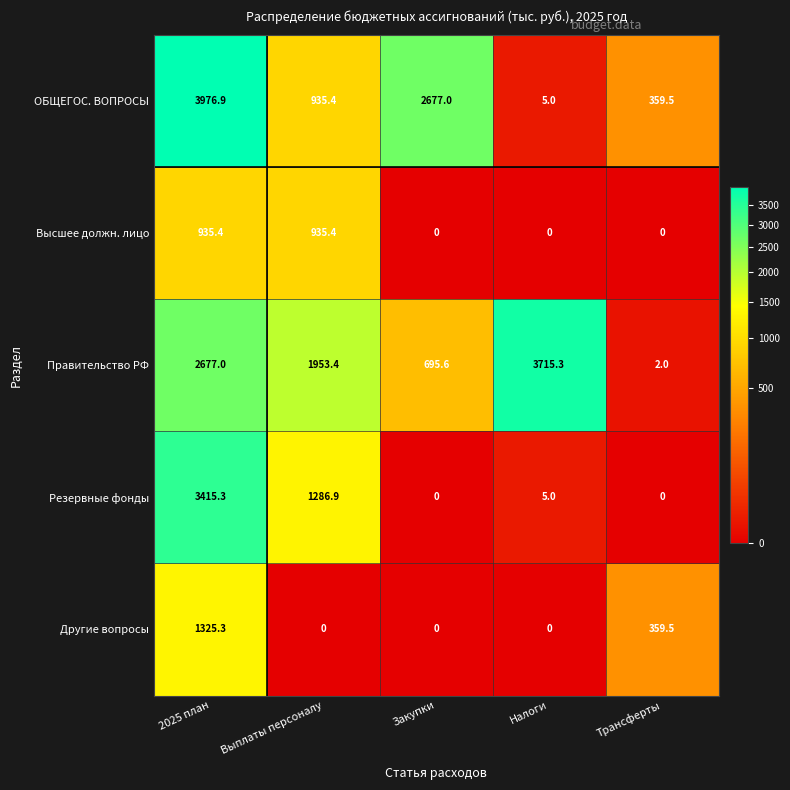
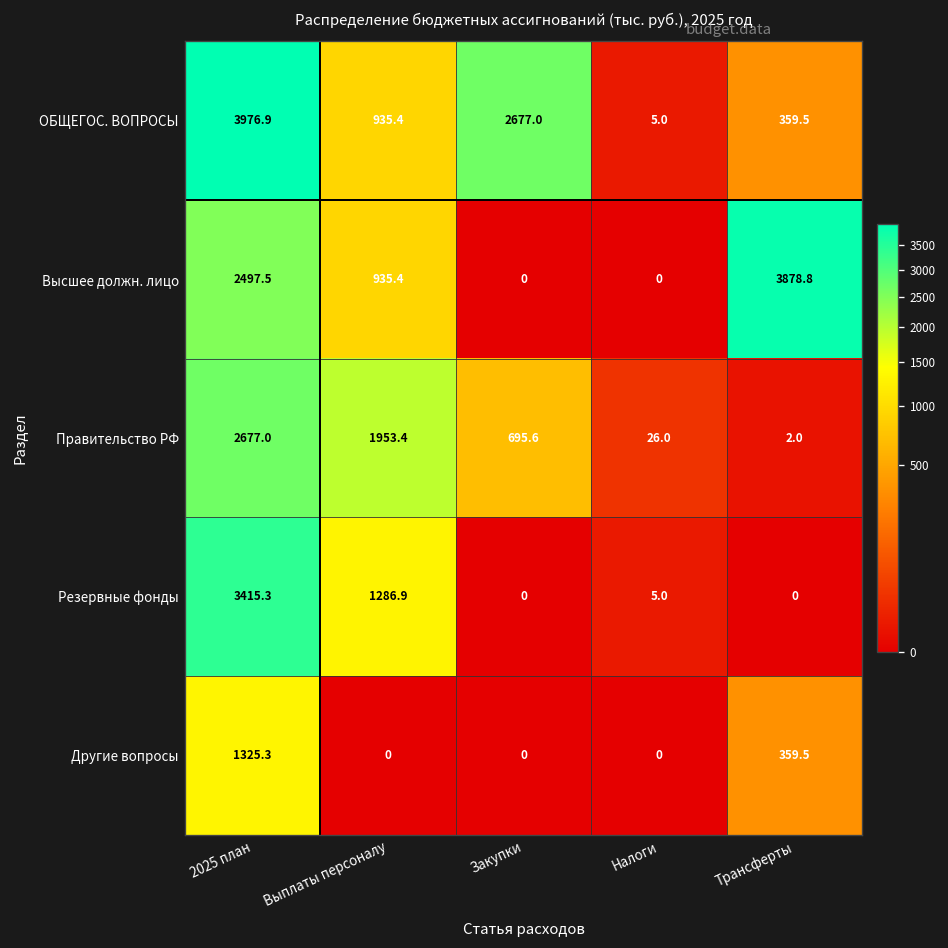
Высшее должн. лицо, 2025 план: 935.4 -> 2497.5
Высшее должн. лицо, Трансферты: 0 -> 3878.8
Правительство РФ, Налоги: 3715.3 -> 26.0
